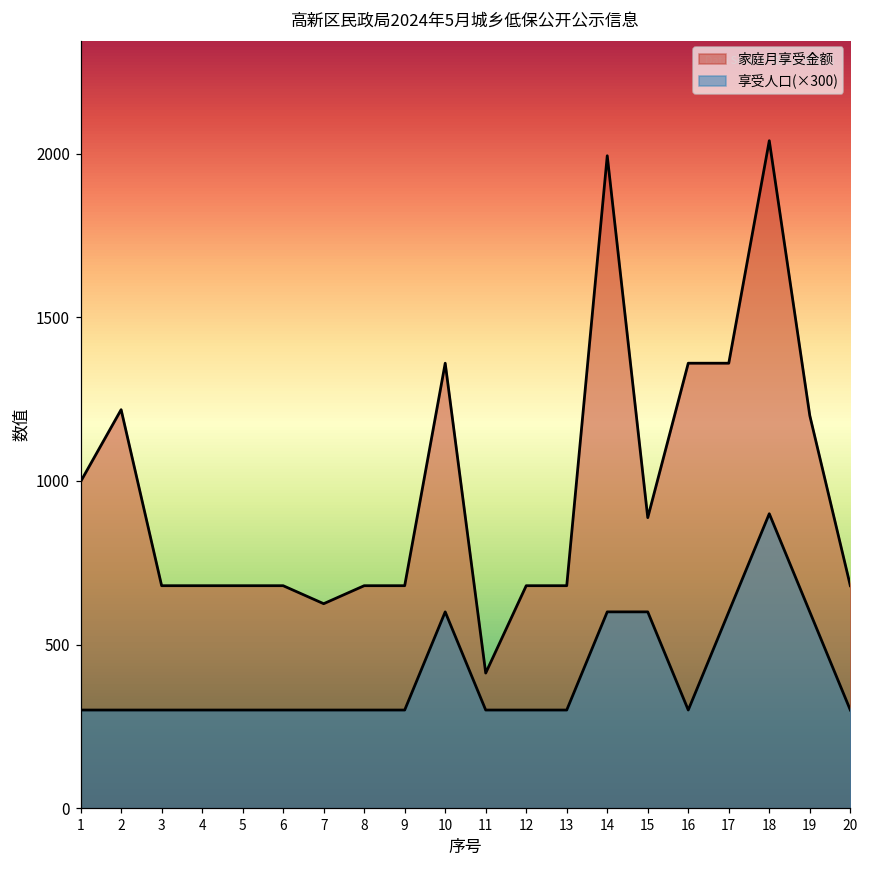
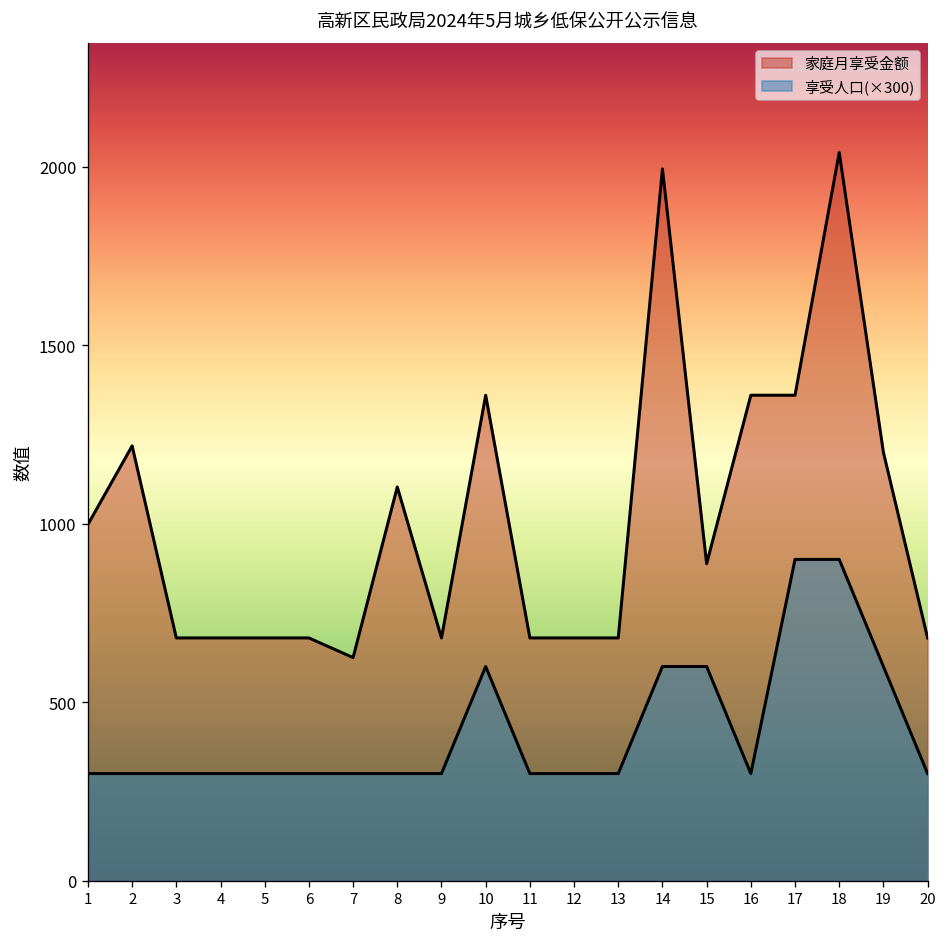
家庭月享受金额, 8: 680 -> 1100
家庭月享受金额, 11: 410 -> 680
享受人口(×300), 17: 600 -> 900
